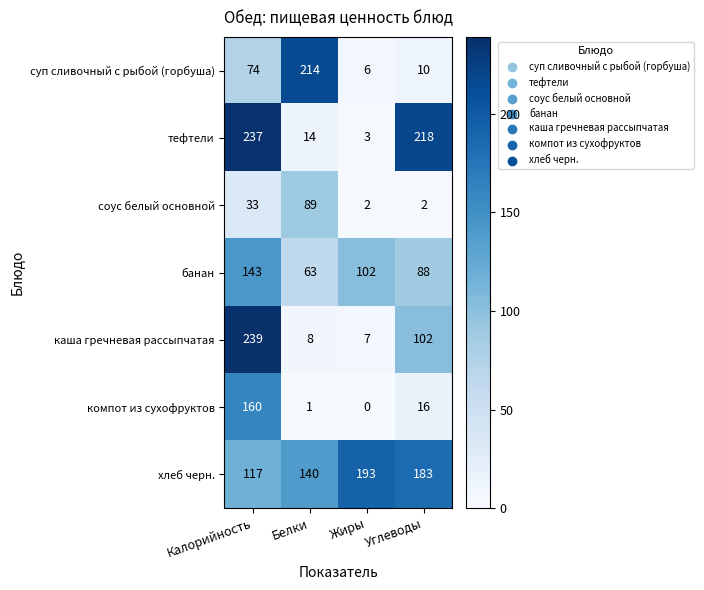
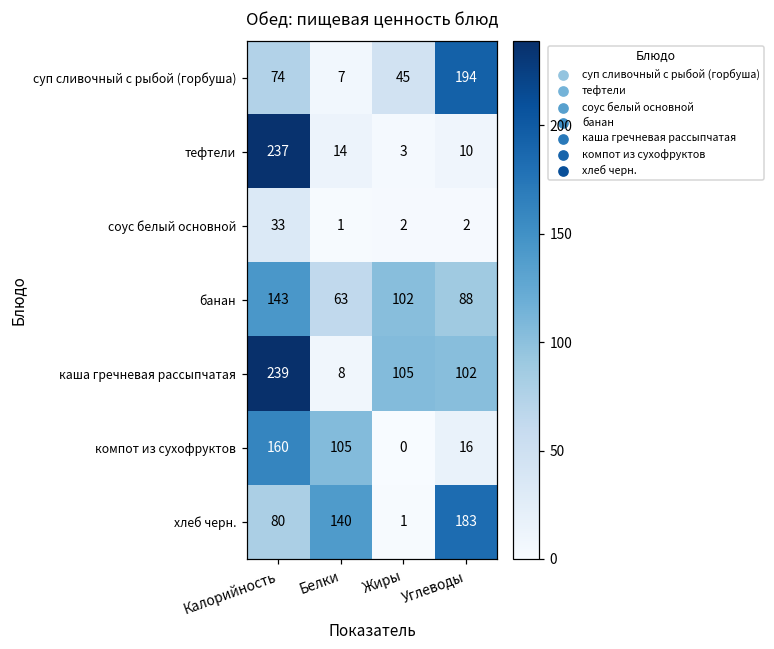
суп сливочный с рыбой (горбуша), Белки: 214 -> 7
суп сливочный с рыбой (горбуша), Жиры: 6 -> 45
суп сливочный с рыбой (горбуша), Углеводы: 10 -> 194
тефтели, Углеводы: 218 -> 10
соус белый основной, Белки: 89 -> 1
каша гречневая рассыпчатая, Жиры: 7 -> 105
компот из сухофруктов, Белки: 1 -> 105
хлеб черн., Калорийность: 117 -> 80
хлеб черн., Жиры: 193 -> 1
